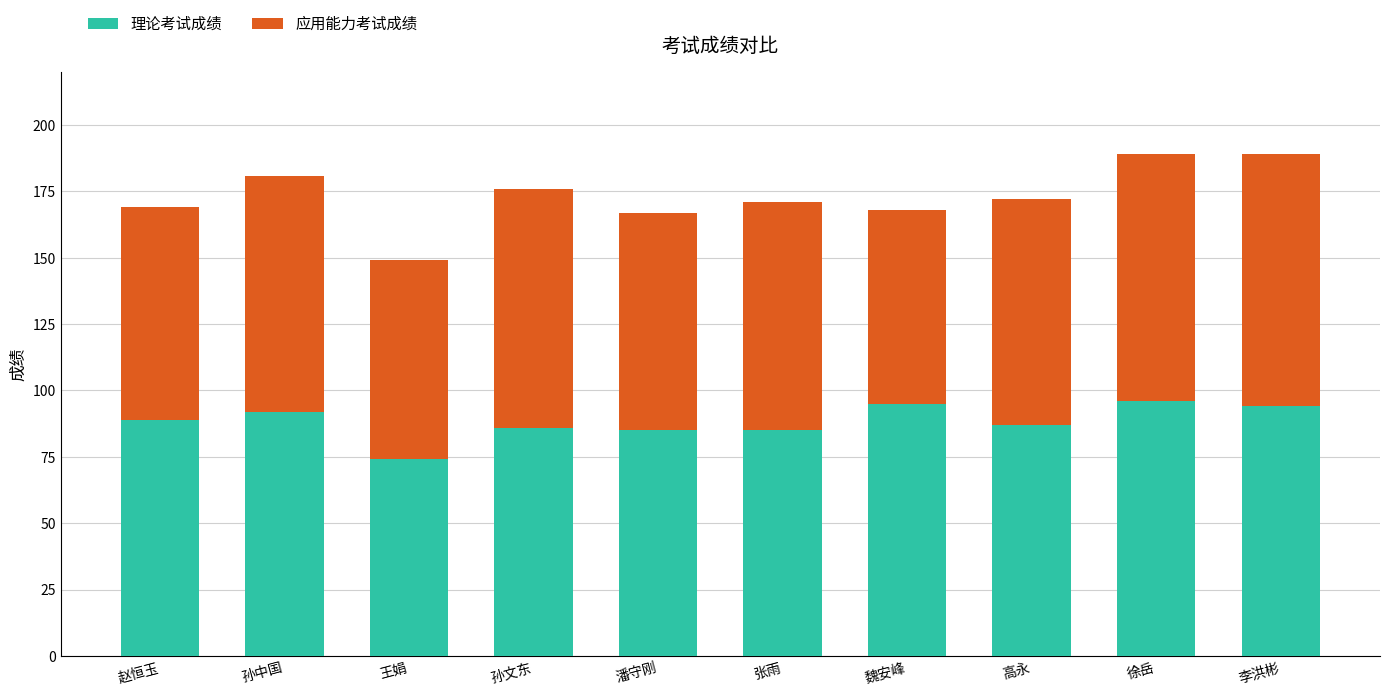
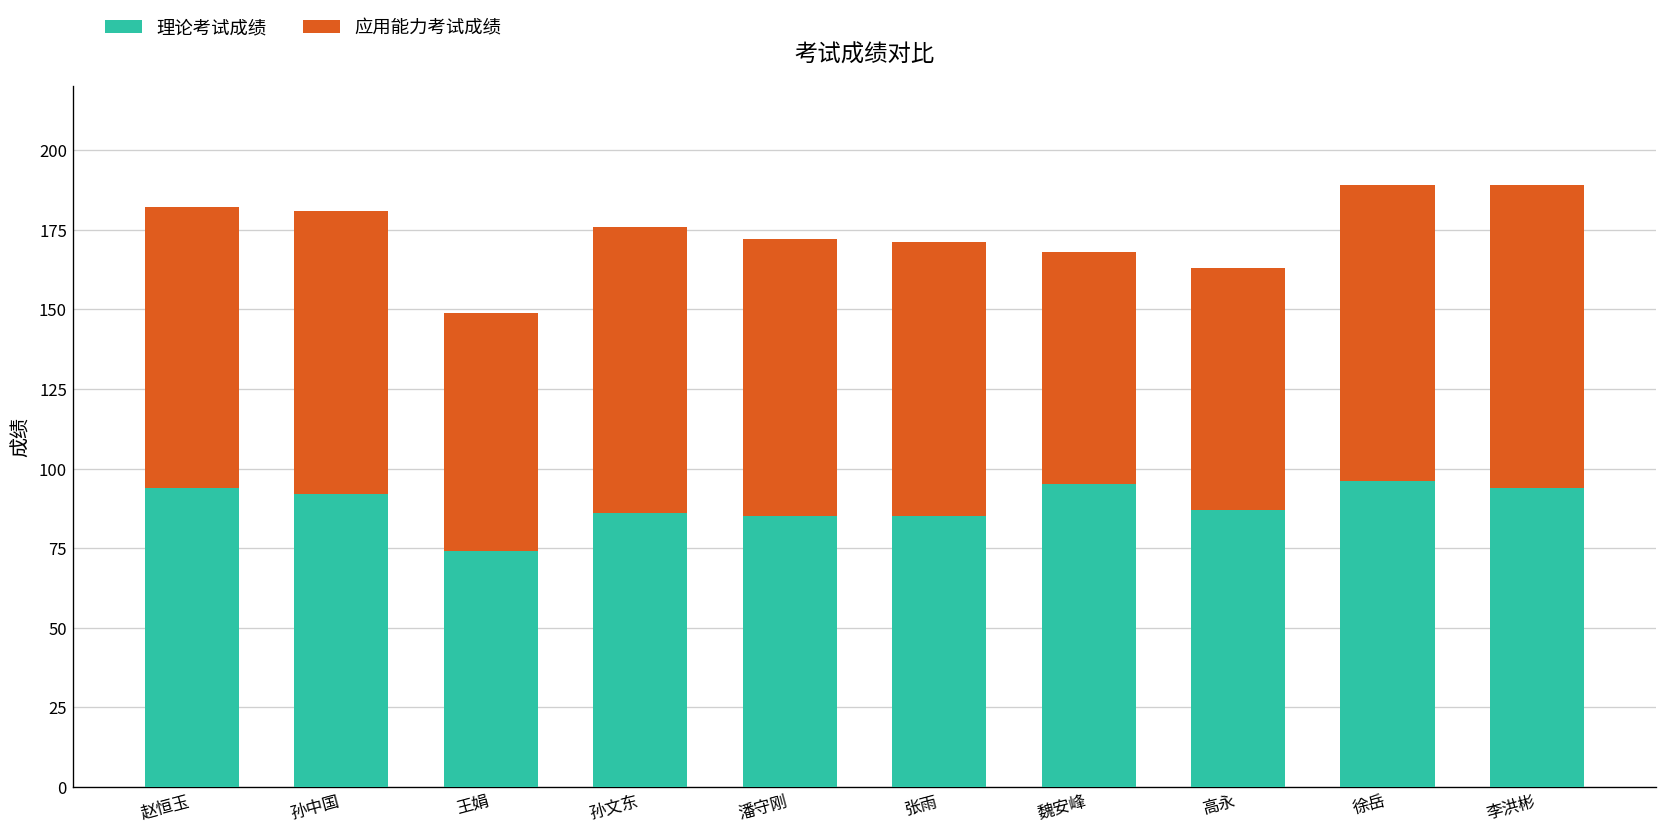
理论考试成绩, 赵恒玉: 89 -> 94
应用能力考试成绩, 赵恒玉: 80 -> 88
应用能力考试成绩, 潘守刚: 82 -> 87
应用能力考试成绩, 高永: 85 -> 76
